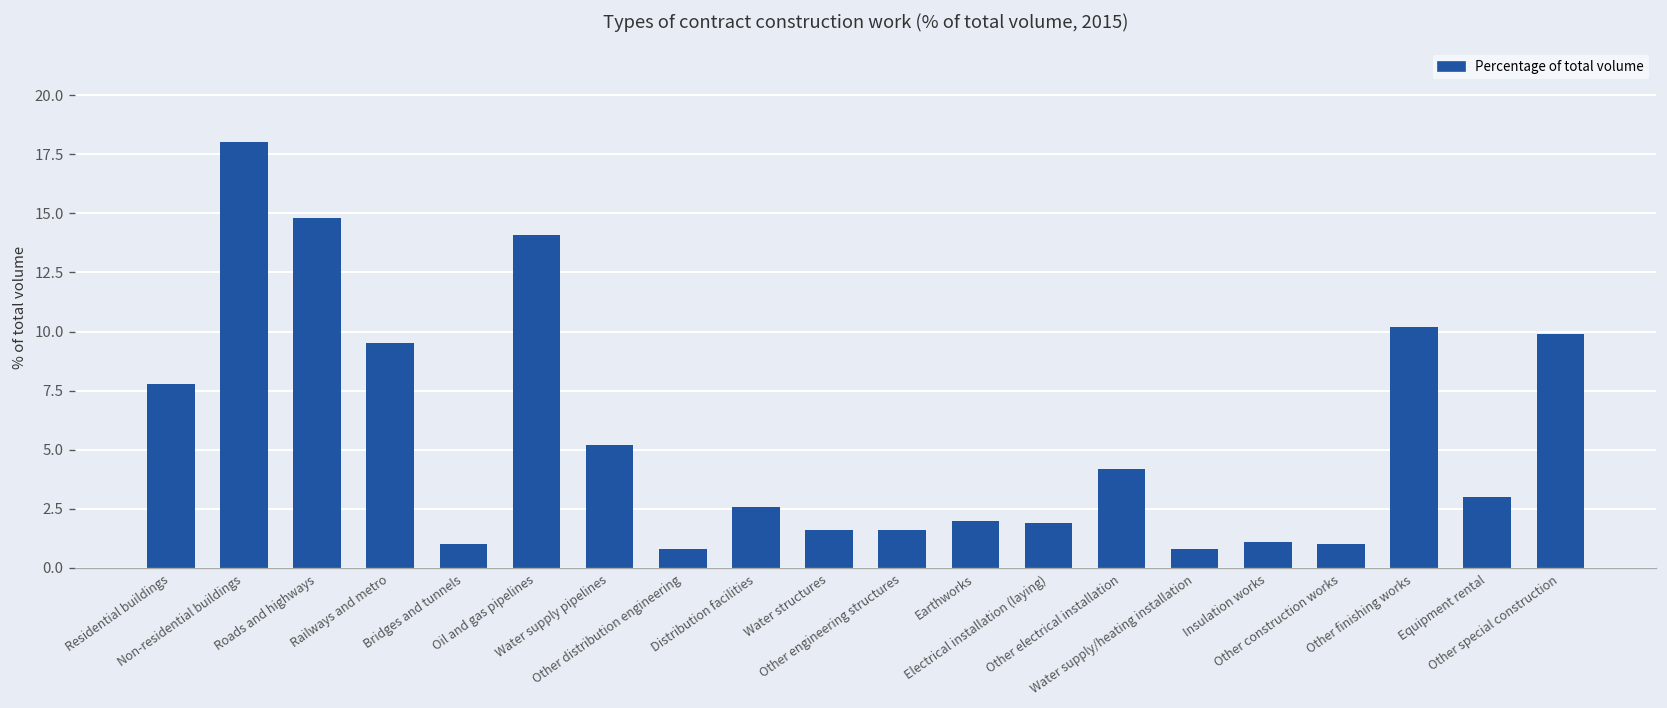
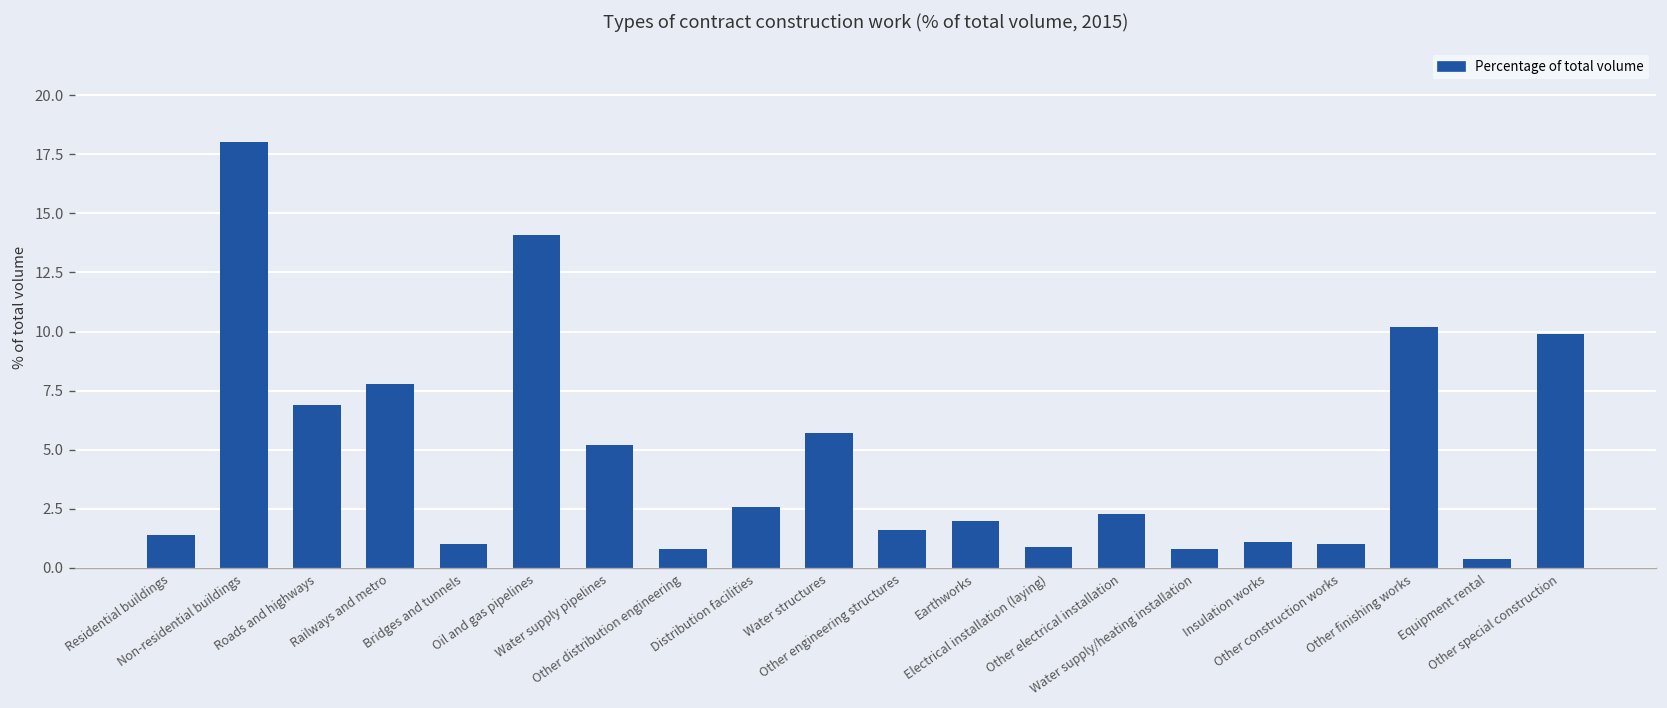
Residential buildings: 7.8 -> 1.4
Roads and highways: 14.8 -> 6.9
Railways and metro: 9.5 -> 7.8
Water structures: 1.6 -> 5.7
Electrical installation (laying): 1.9 -> 0.9
Other electrical installation: 4.2 -> 2.3
Equipment rental: 3.0 -> 0.4
